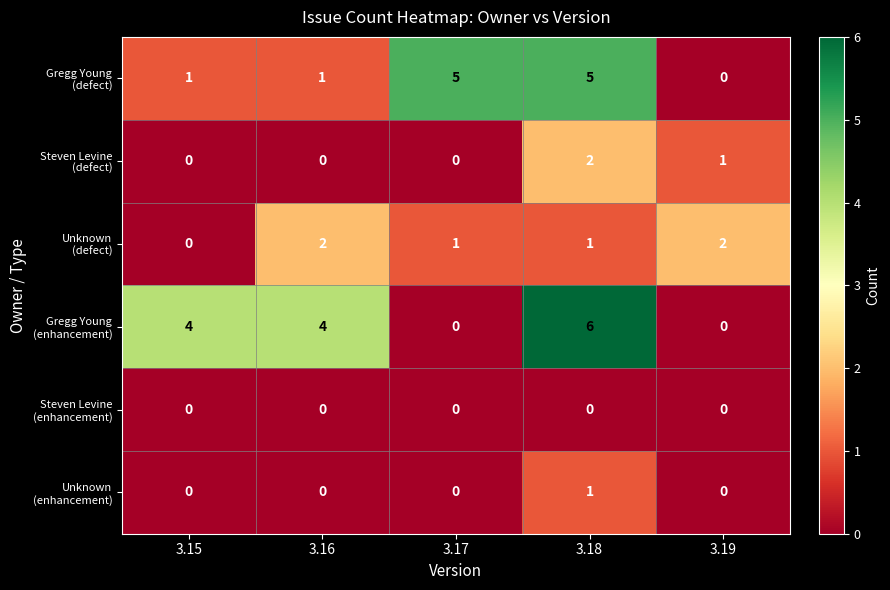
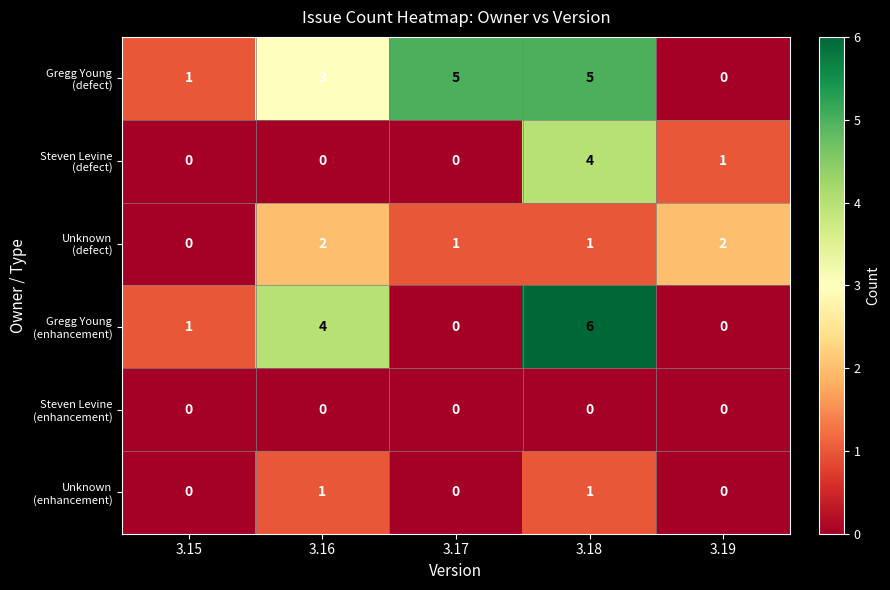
Gregg Young (defect), 3.16: 1 -> 3
Steven Levine (defect), 3.18: 2 -> 4
Gregg Young (enhancement), 3.15: 4 -> 1
Unknown (enhancement), 3.16: 0 -> 1
